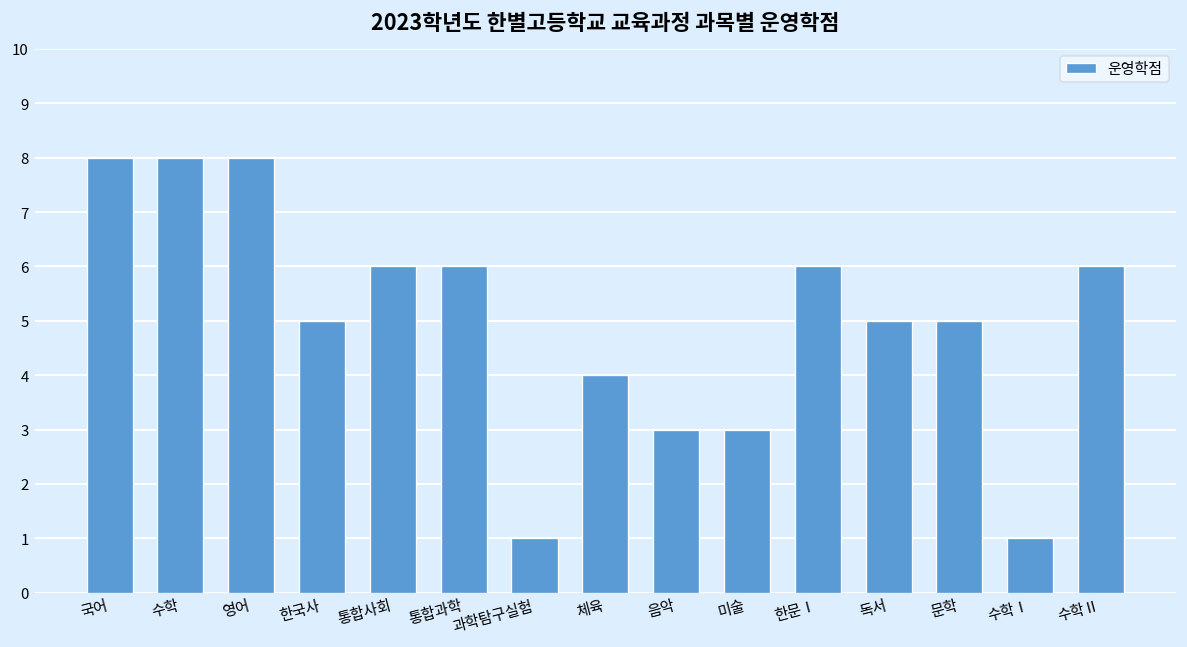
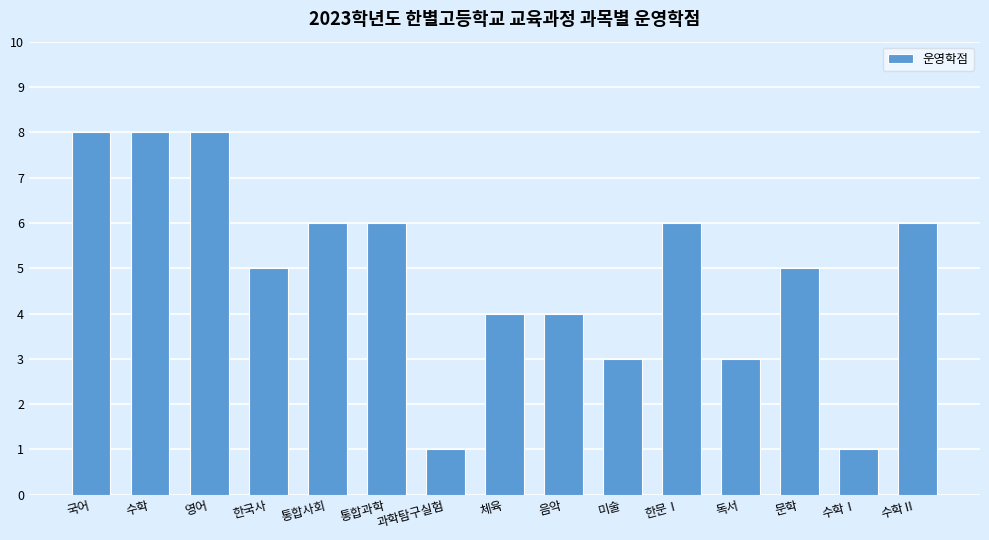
음악: 3 -> 4
독서: 5 -> 3
